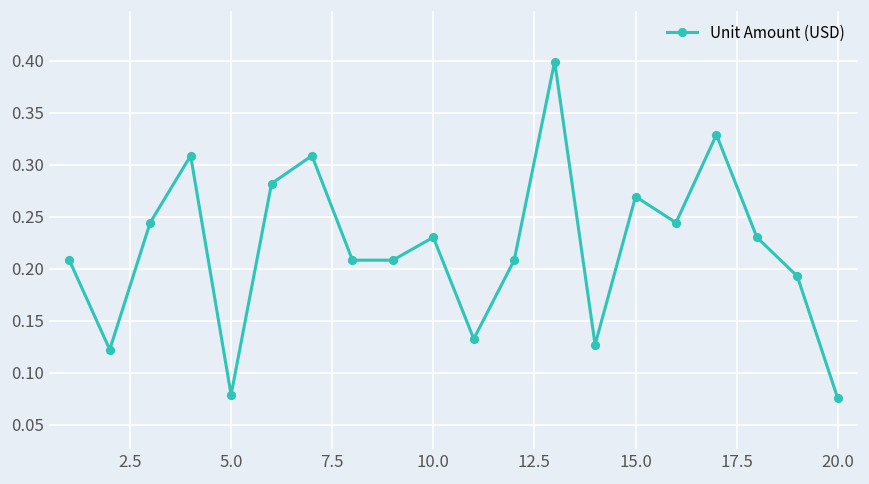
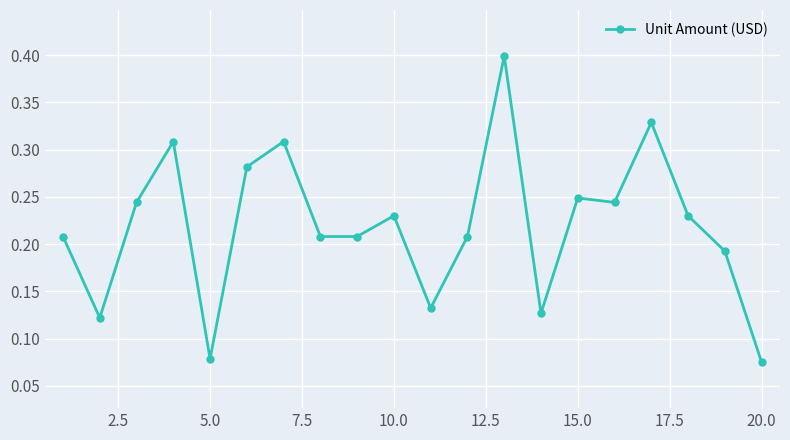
15.0: 0.27 -> 0.25
